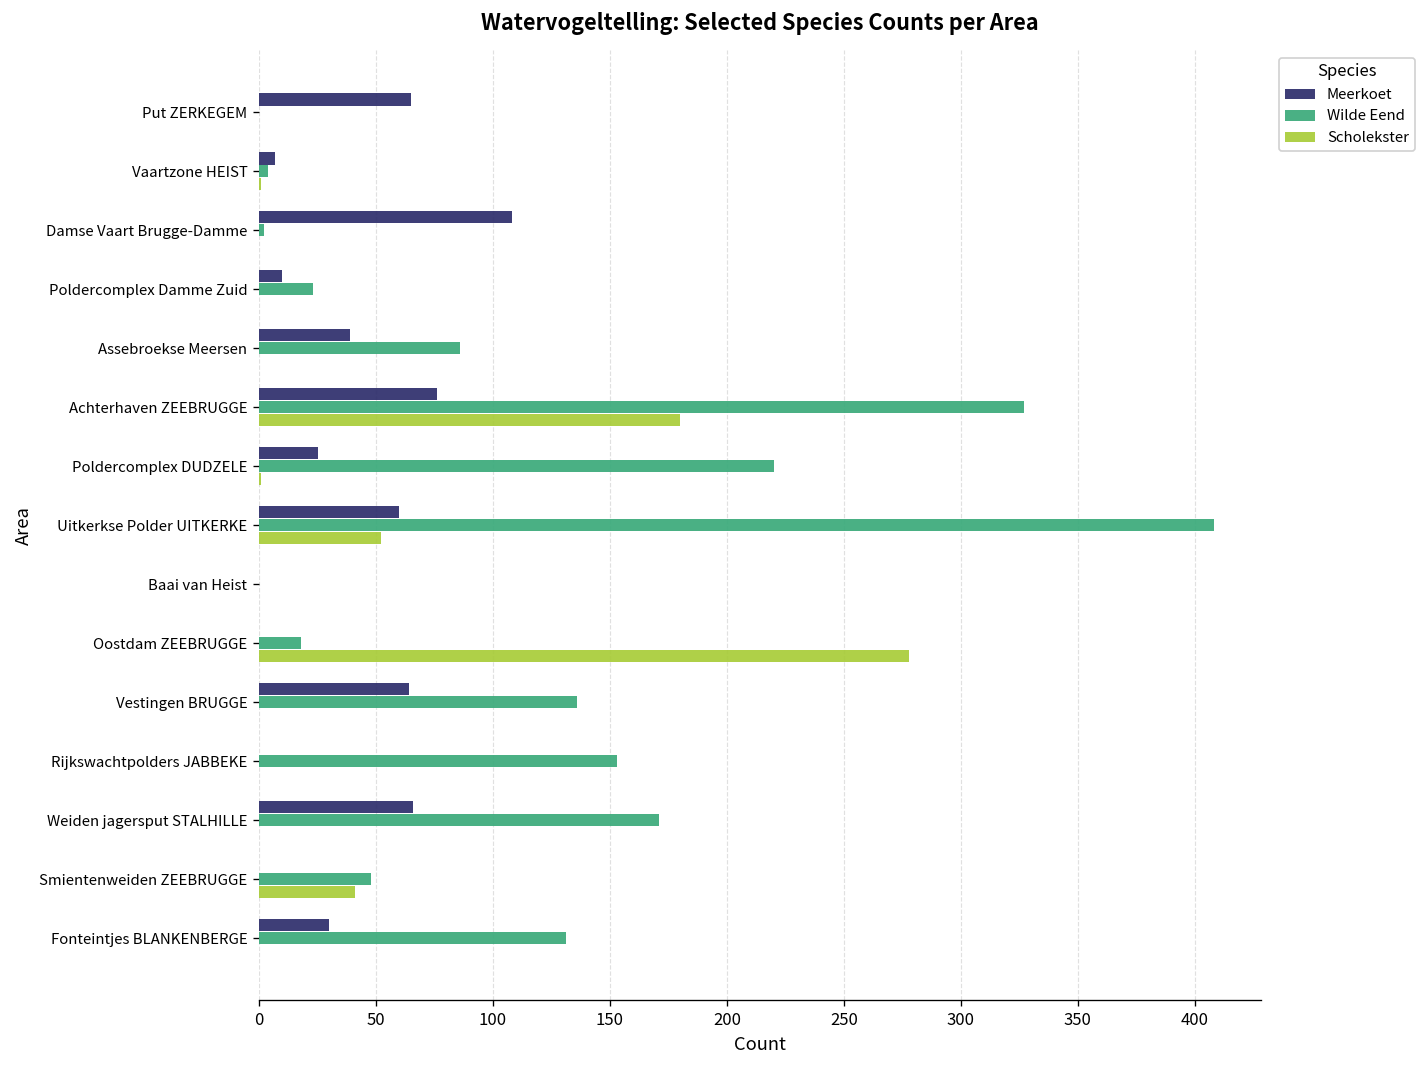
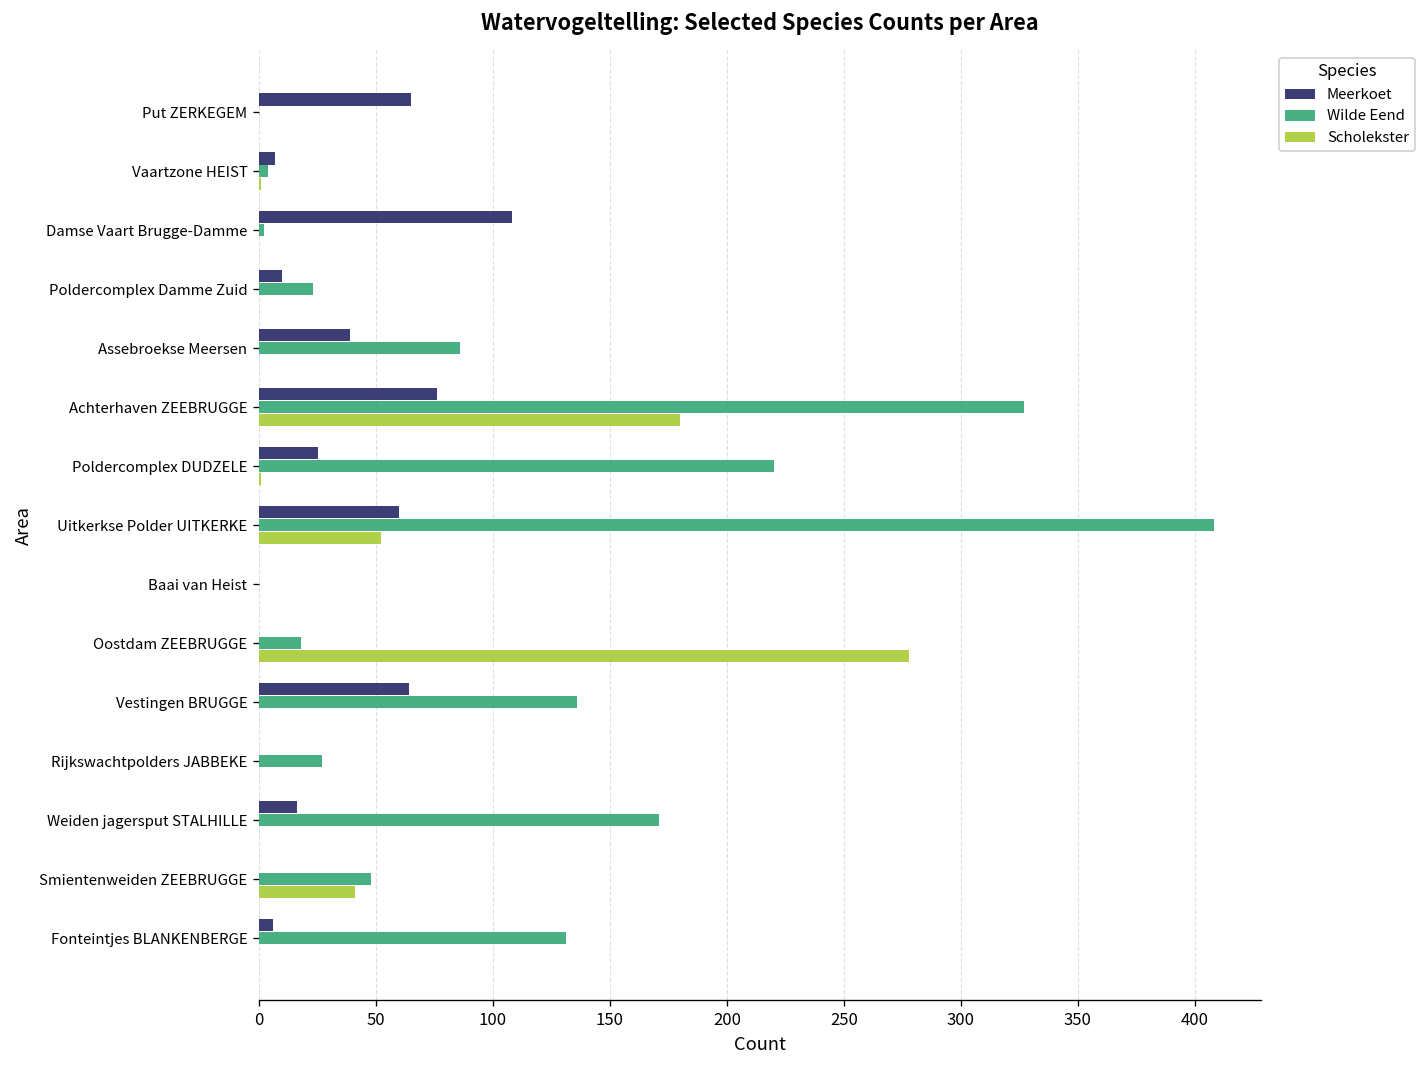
Wilde Eend, Rijkswachtpolders JABBEKE: 153 -> 27
Meerkoet, Weiden jagersput STALHILLE: 66 -> 16
Meerkoet, Fonteintjes BLANKENBERGE: 30 -> 6
